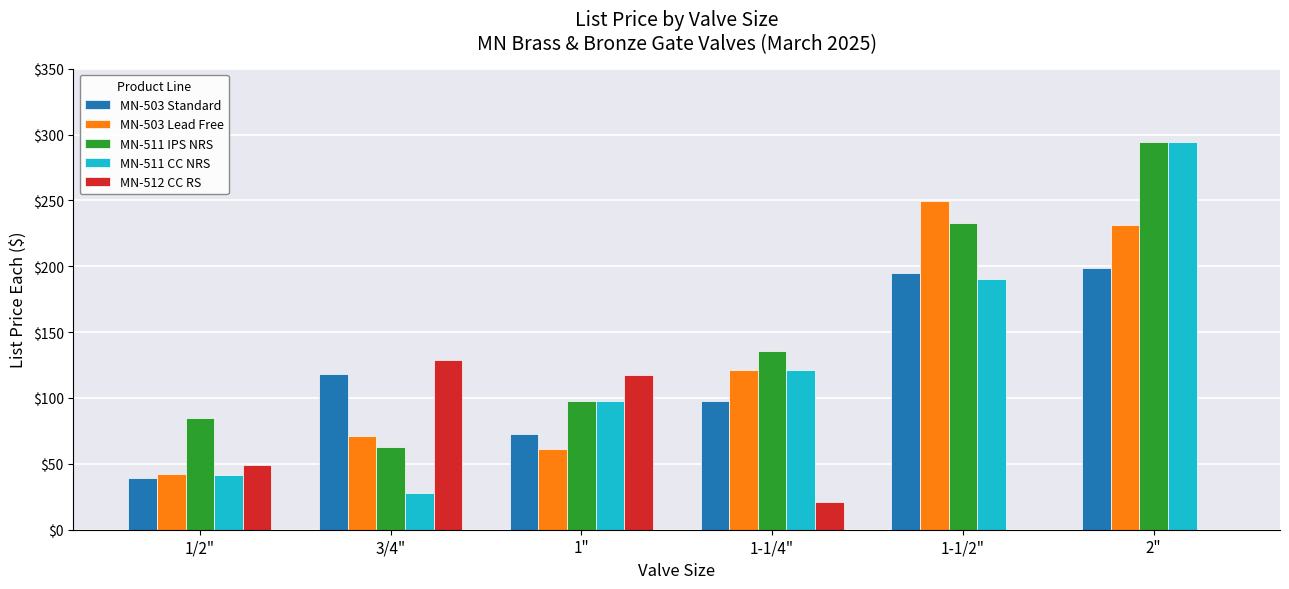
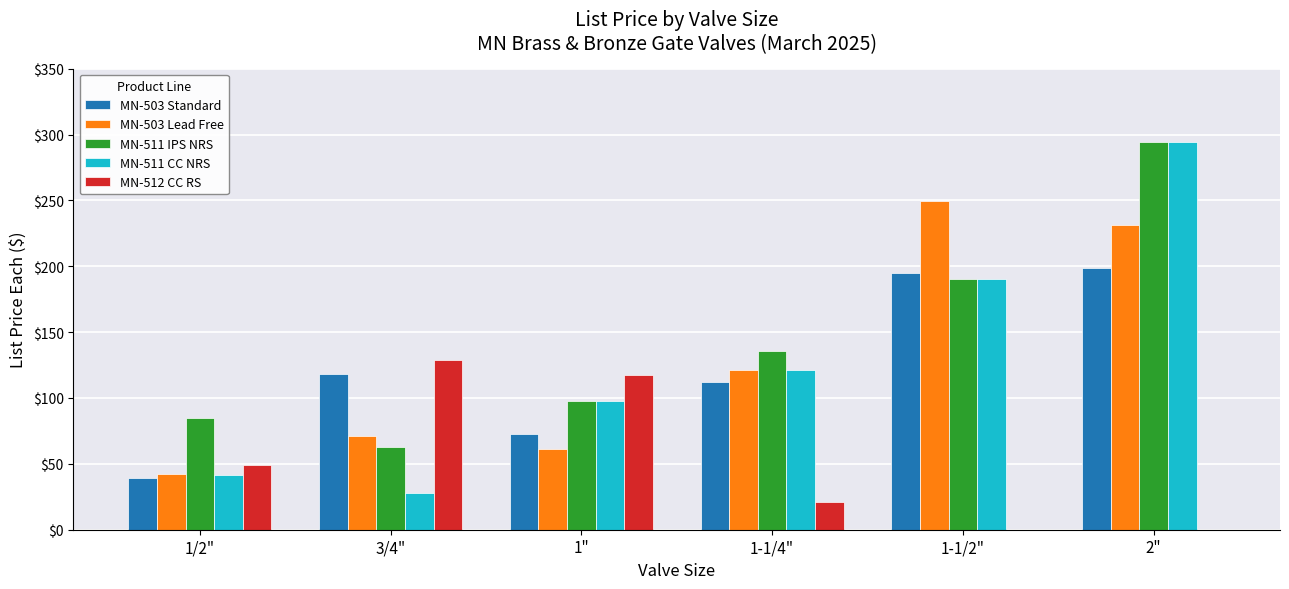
MN-503 Standard, 1-1/4": $98 -> $112
MN-511 IPS NRS, 1-1/2": $233 -> $190
